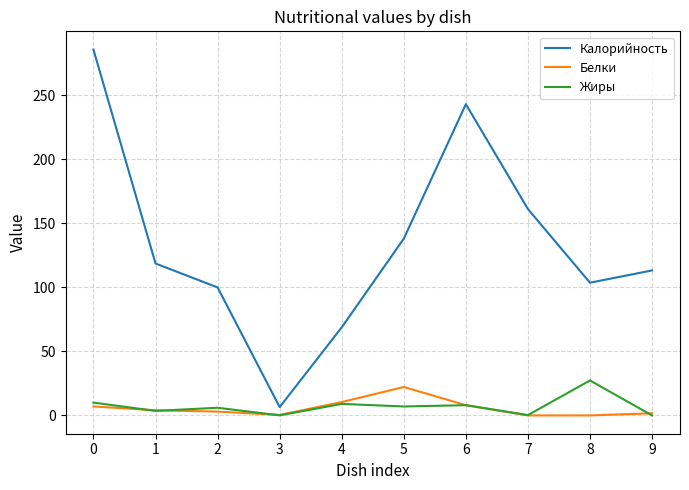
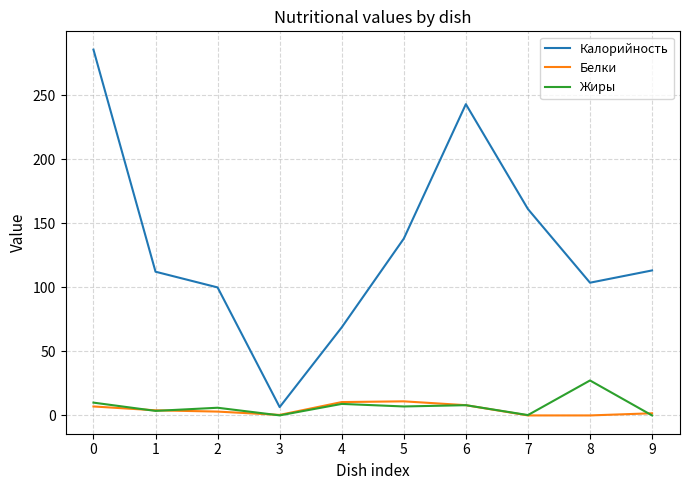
Калорийность, 1: 119 -> 112
Белки, 5: 22 -> 11
